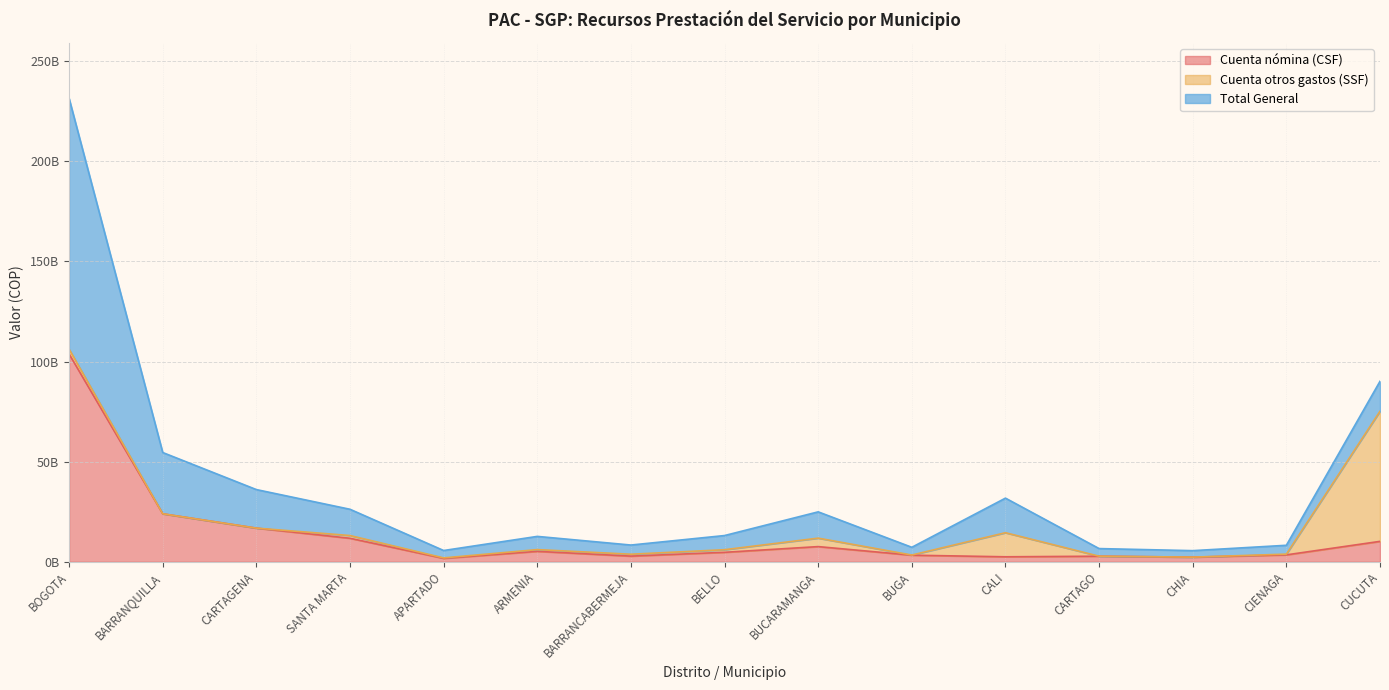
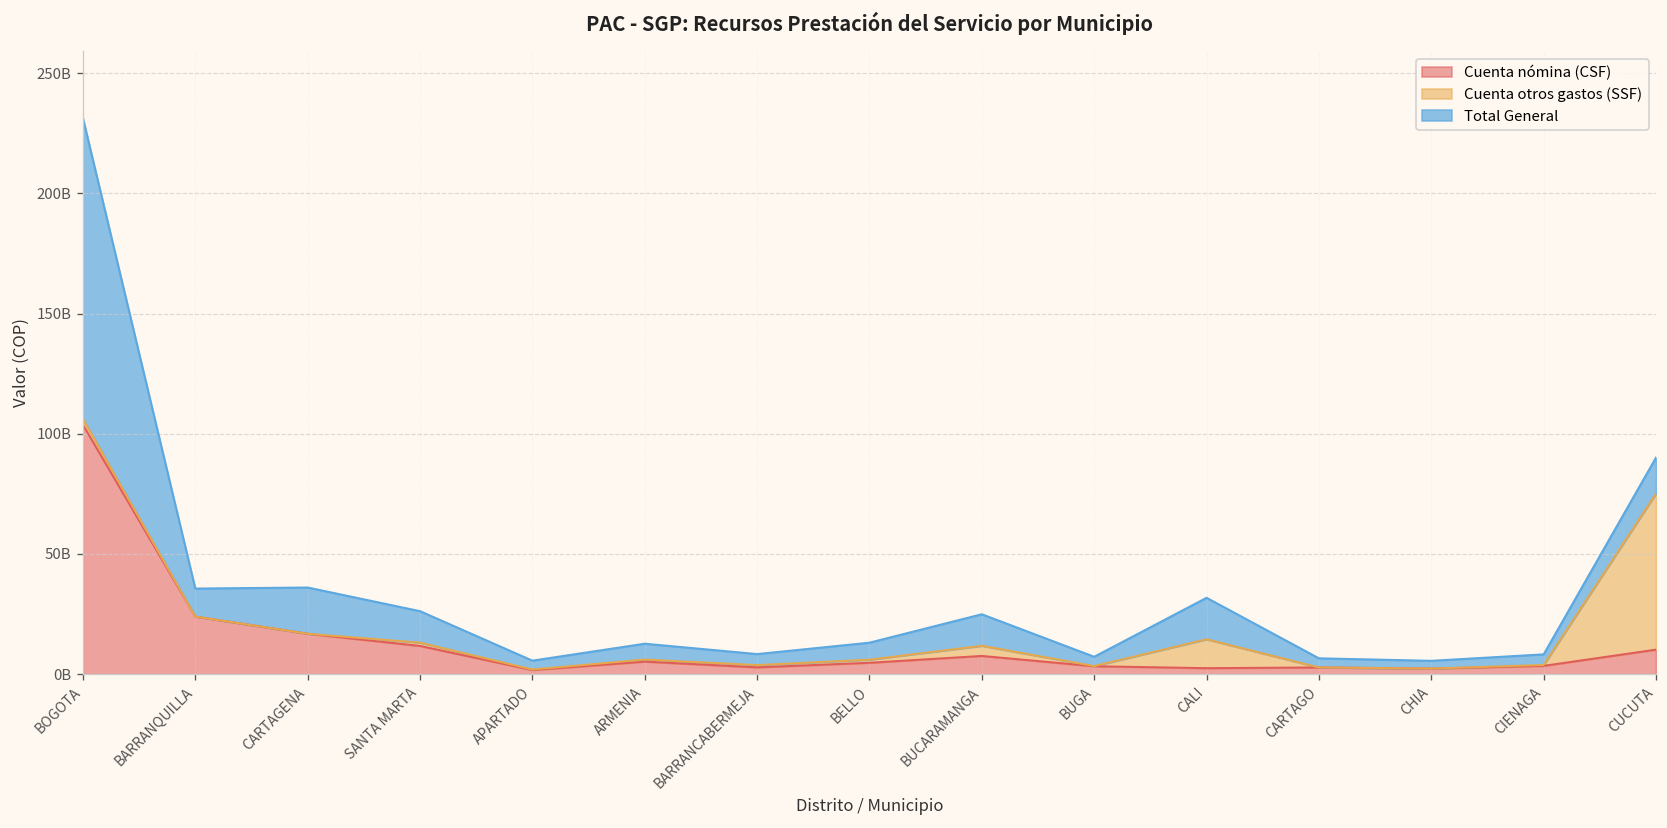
Total General, BARRANQUILLA: 31000000000 -> 12000000000
